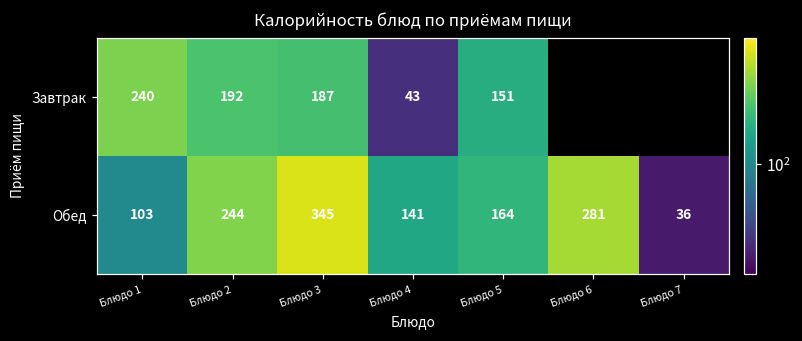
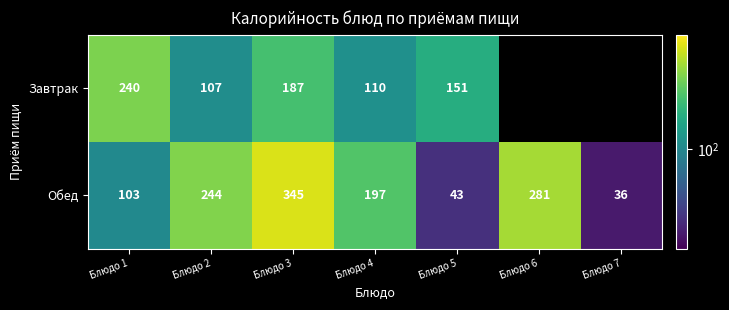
Завтрак, Блюдо 2: 192 -> 107
Завтрак, Блюдо 4: 43 -> 110
Обед, Блюдо 4: 141 -> 197
Обед, Блюдо 5: 164 -> 43
